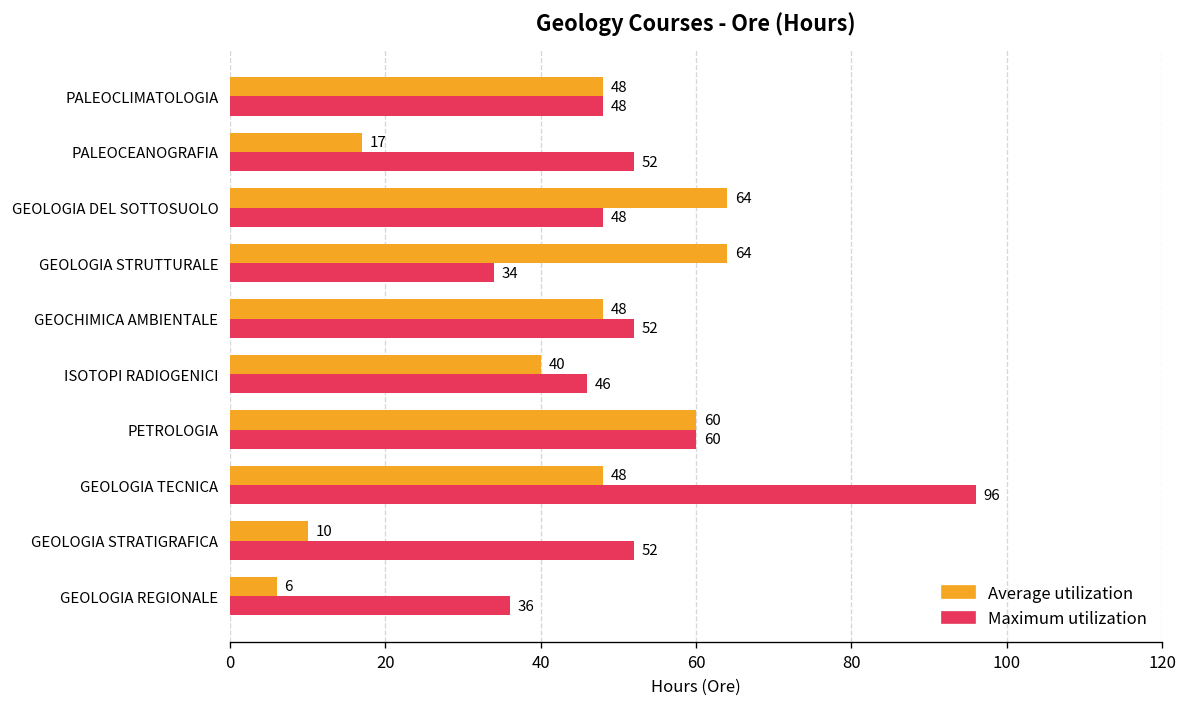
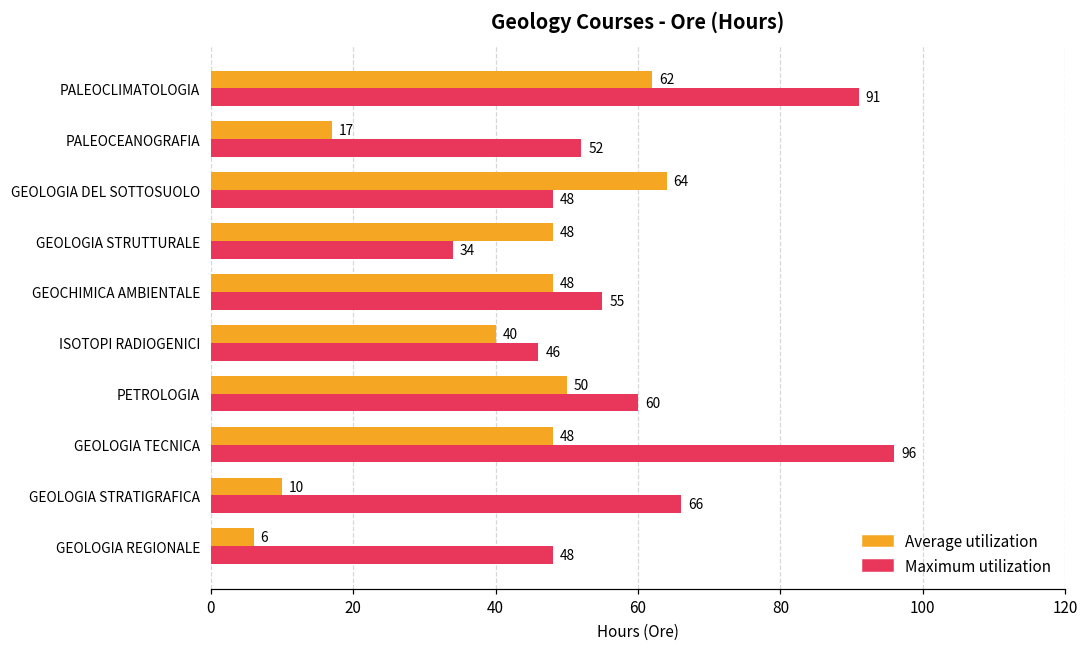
Average utilization, PALEOCLIMATOLOGIA: 48 -> 62
Maximum utilization, PALEOCLIMATOLOGIA: 48 -> 91
Average utilization, GEOLOGIA STRUTTURALE: 64 -> 48
Maximum utilization, GEOCHIMICA AMBIENTALE: 52 -> 55
Average utilization, PETROLOGIA: 60 -> 50
Maximum utilization, GEOLOGIA STRATIGRAFICA: 52 -> 66
Maximum utilization, GEOLOGIA REGIONALE: 36 -> 48
